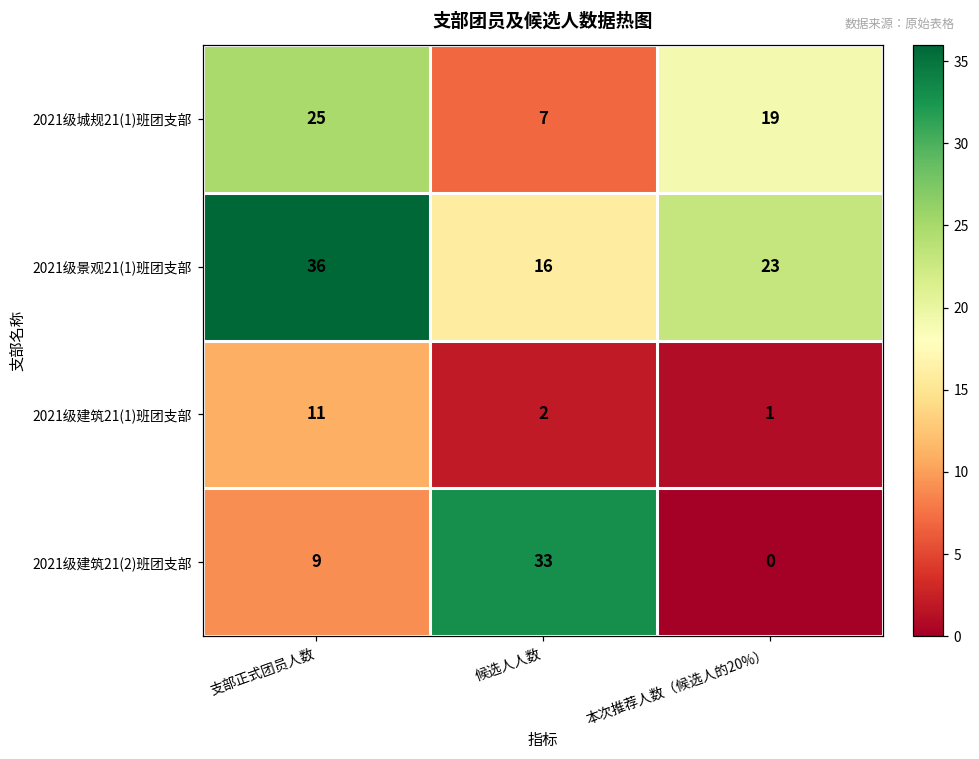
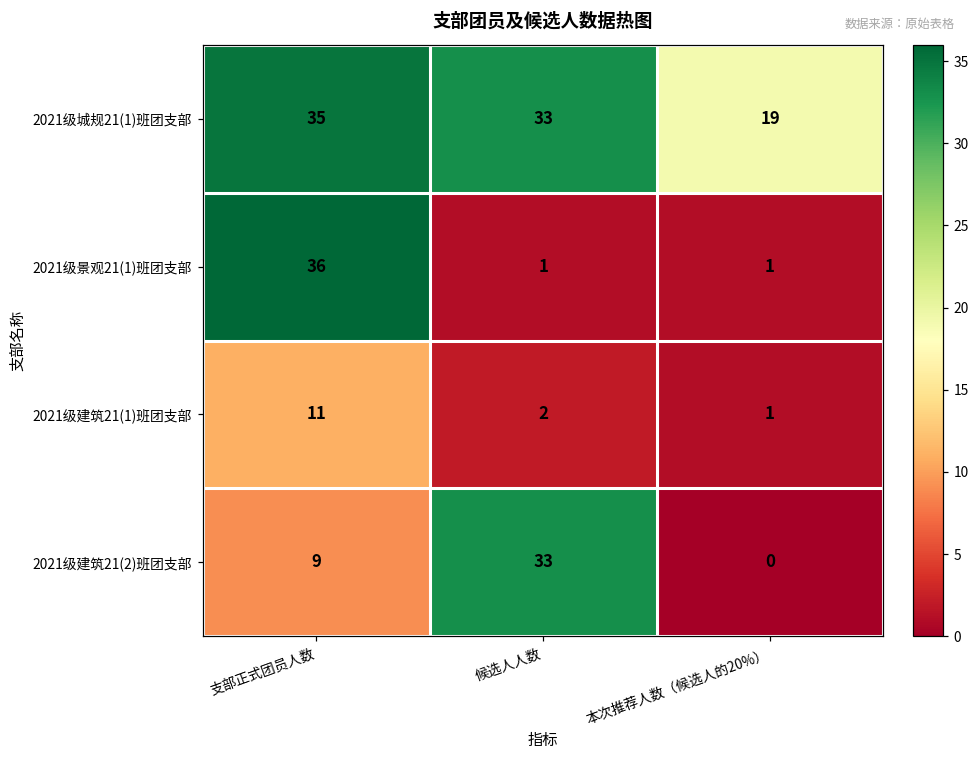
2021级城规21(1)班团支部, 支部正式团员人数: 25 -> 35
2021级城规21(1)班团支部, 候选人人数: 7 -> 33
2021级景观21(1)班团支部, 候选人人数: 16 -> 1
2021级景观21(1)班团支部, 本次推荐人数（候选人的20%）: 23 -> 1
